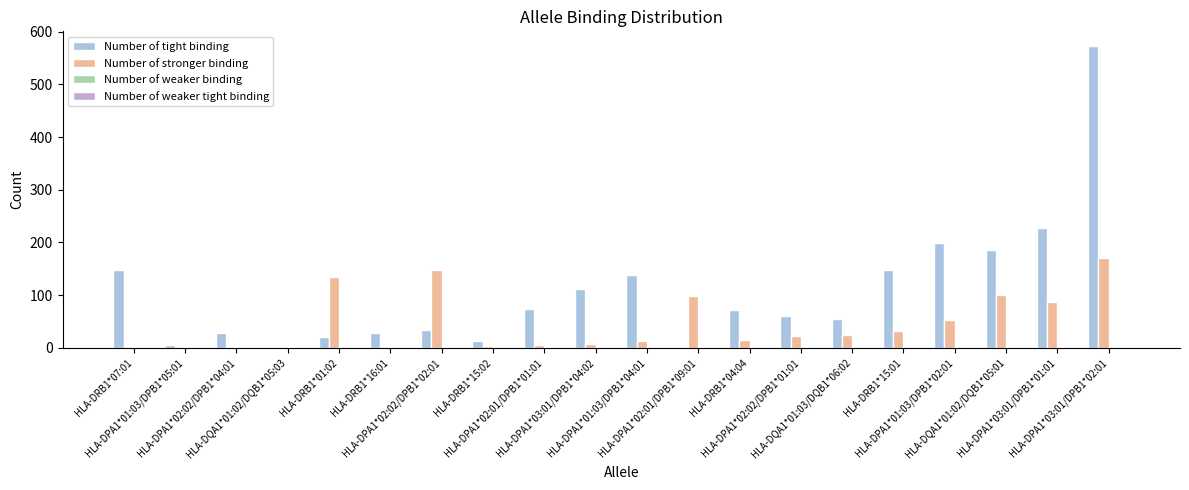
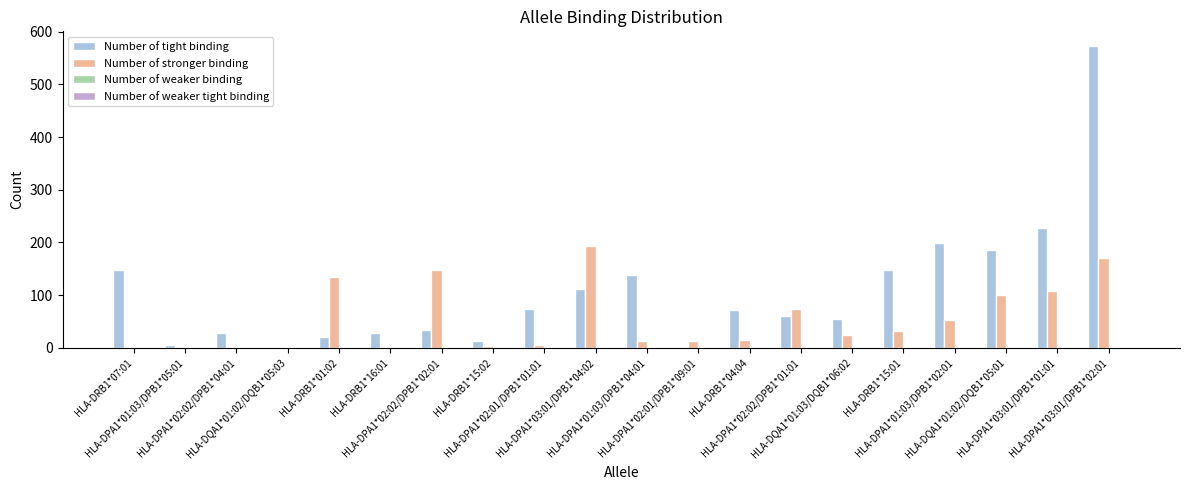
Number of stronger binding, HLA-DPA1*03:01/DPB1*04:02: 10 -> 190
Number of stronger binding, HLA-DPA1*02:01/DPB1*09:01: 100 -> 10
Number of stronger binding, HLA-DPA1*02:02/DPB1*01:01: 20 -> 70
Number of stronger binding, HLA-DPA1*03:01/DPB1*01:01: 90 -> 110
